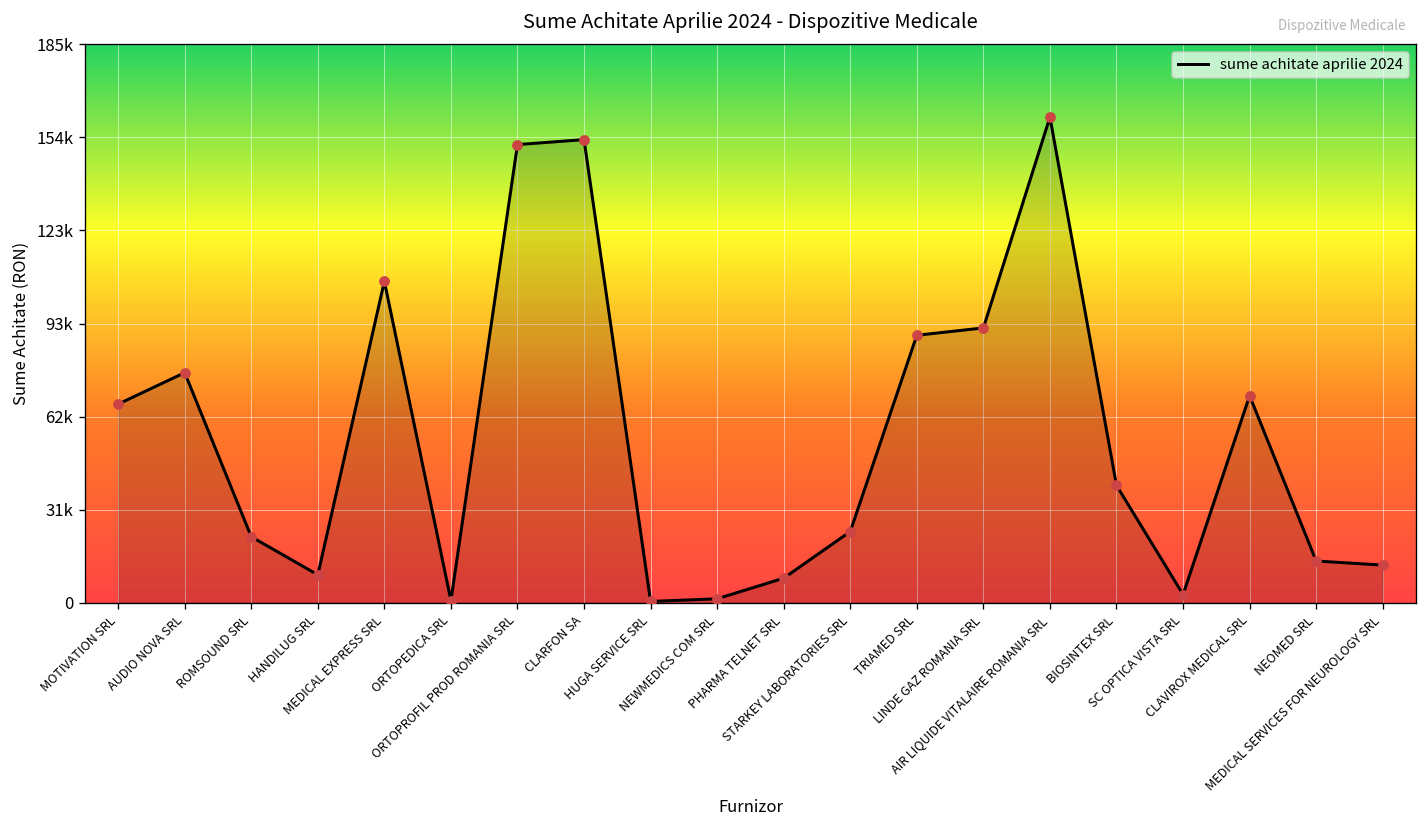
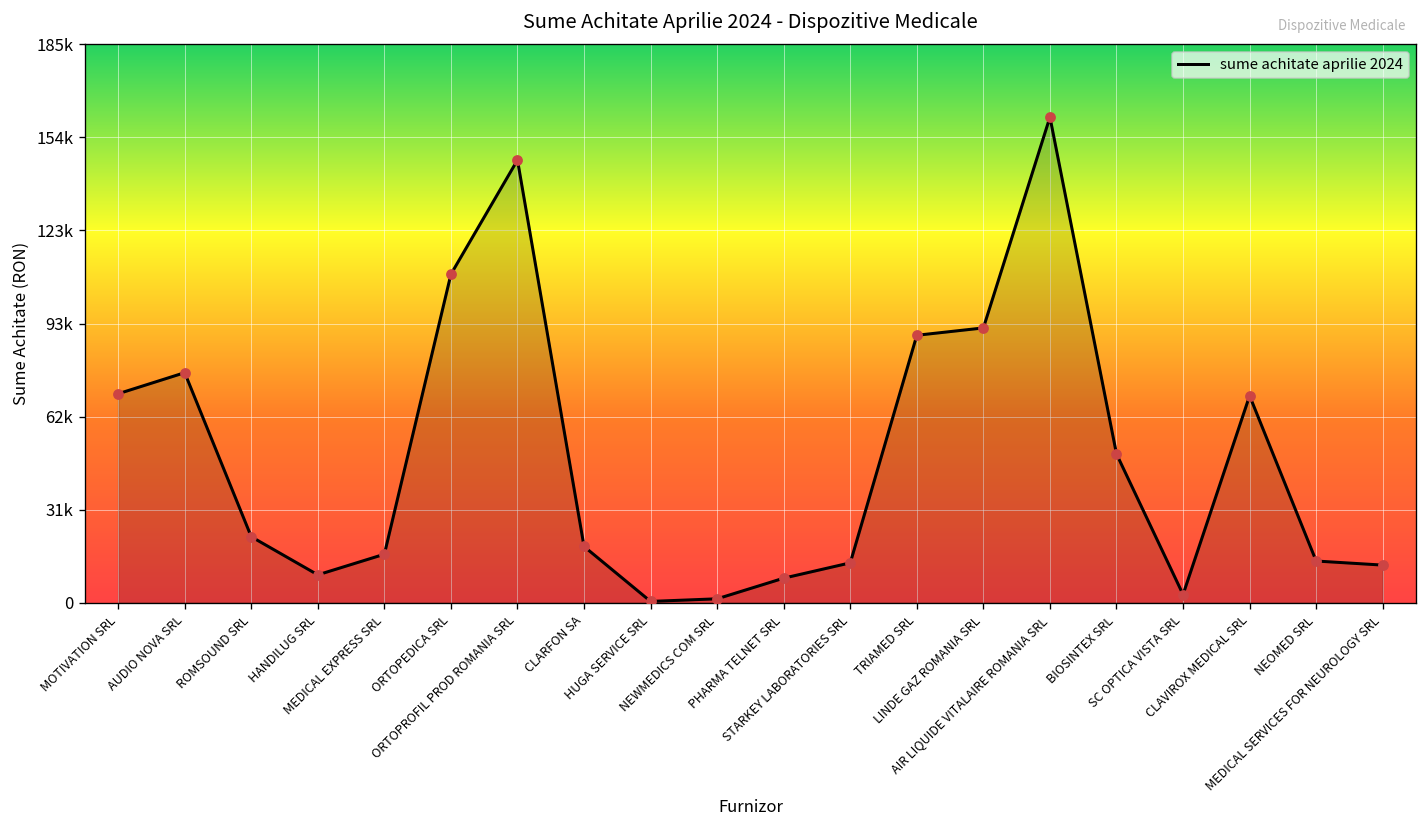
MOTIVATION SRL: 66000 -> 69000
MEDICAL EXPRESS SRL: 107000 -> 16000
ORTOPEDICA SRL: 1000 -> 109000
ORTOPROFIL PROD ROMANIA SRL: 152000 -> 147000
CLARFON SA: 153000 -> 19000
STARKEY LABORATORIES SRL: 24000 -> 13000
BIOSINTEX SRL: 39000 -> 49000
